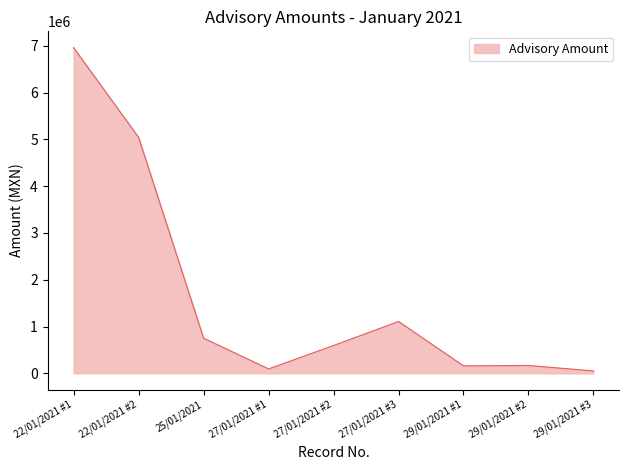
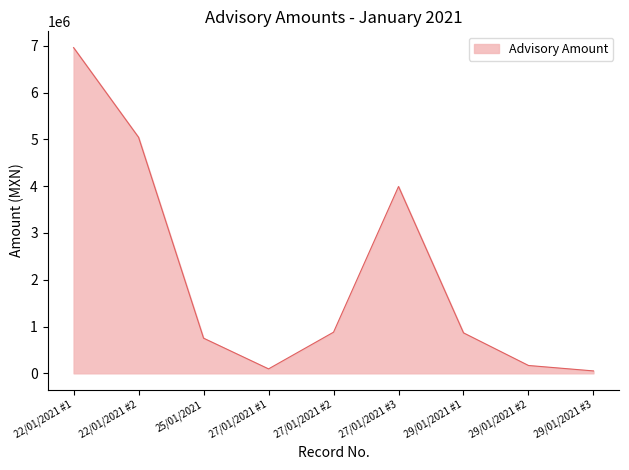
27/01/2021 #2: 600000 -> 900000
27/01/2021 #3: 1100000 -> 4000000
29/01/2021 #1: 200000 -> 900000
